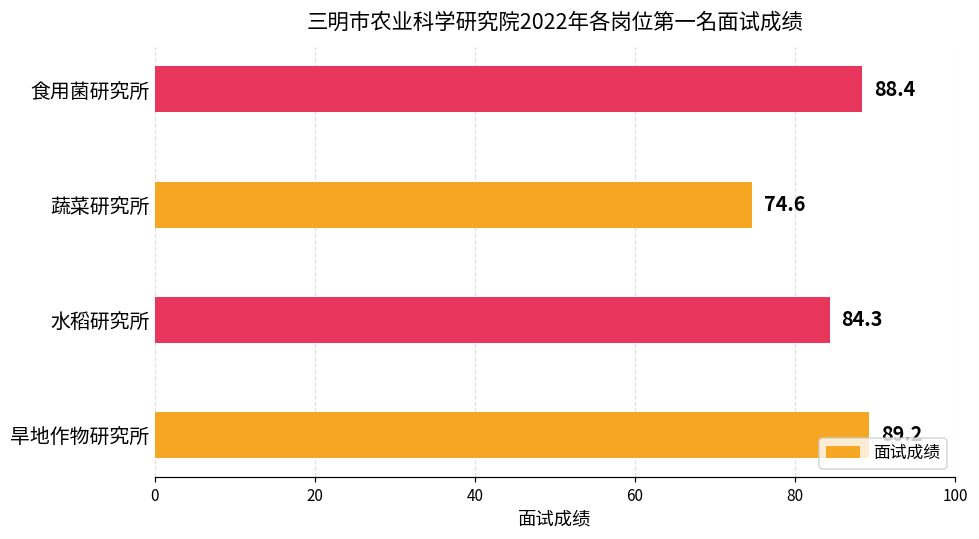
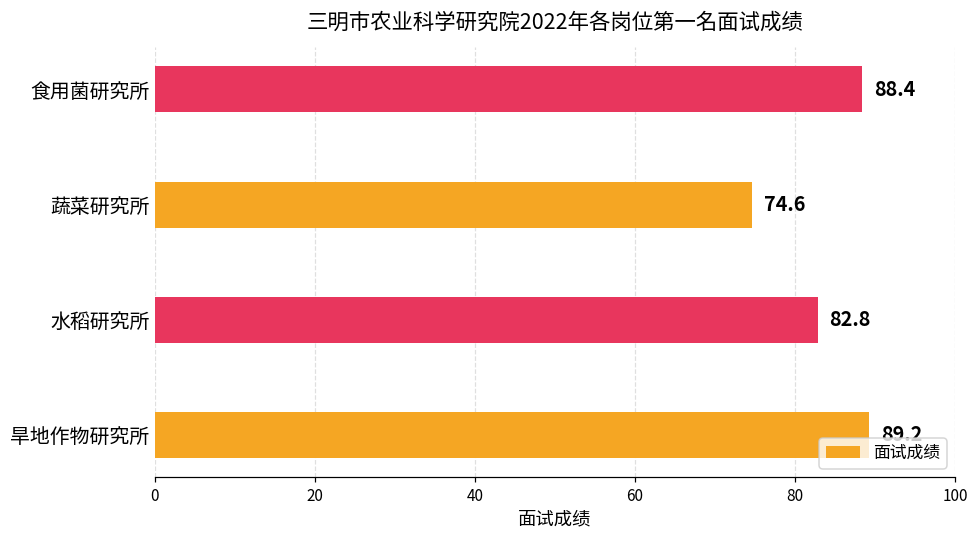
水稻研究所: 84.3 -> 82.8
